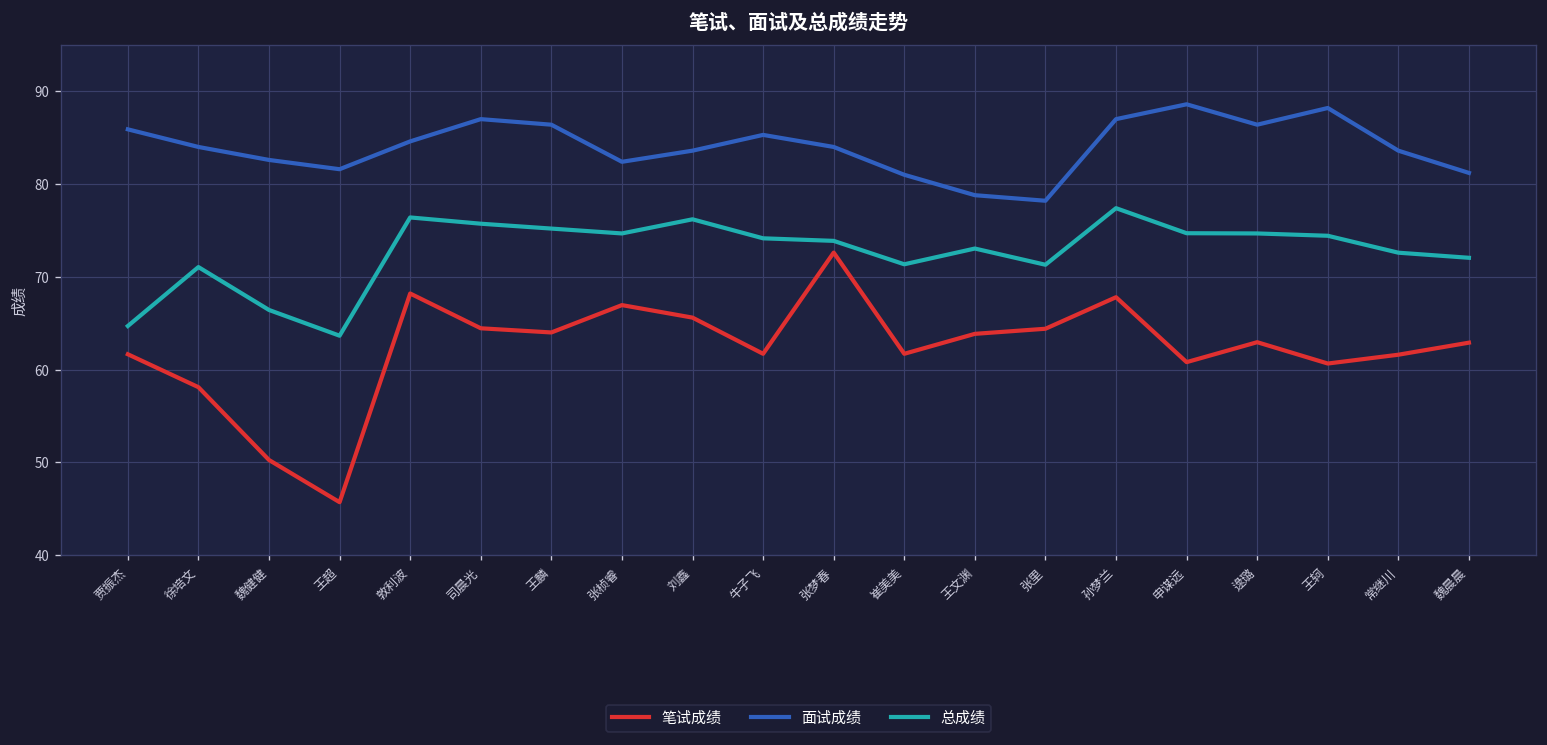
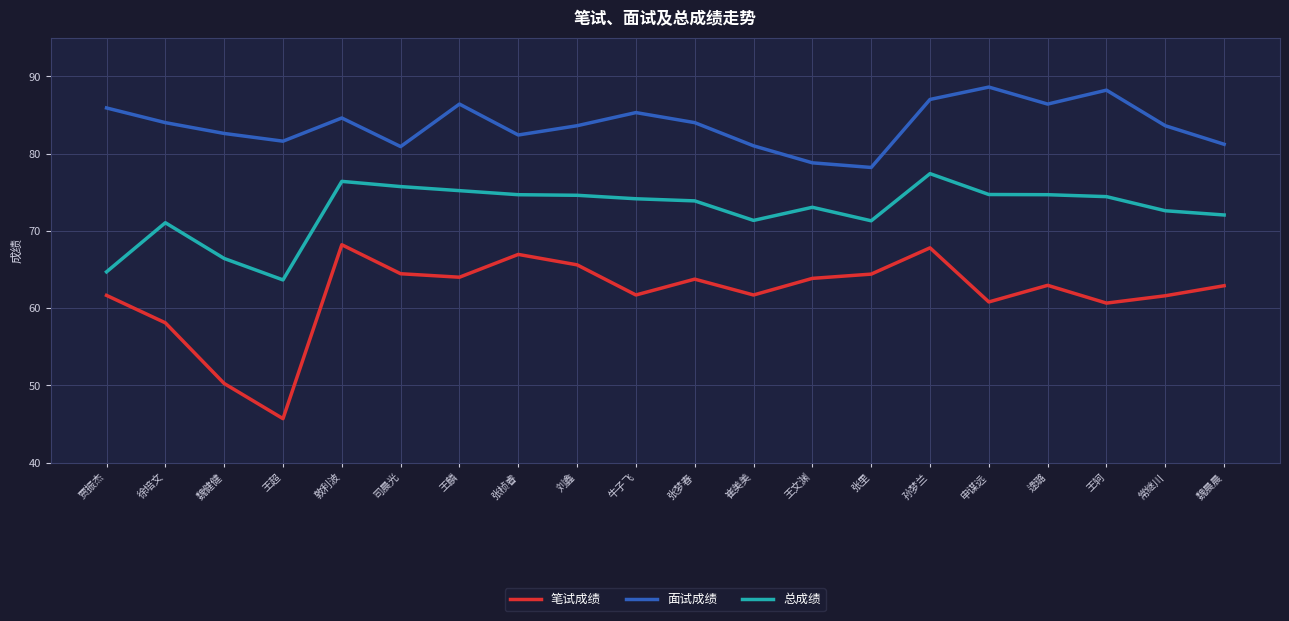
面试成绩, 司晨光: 87 -> 81
总成绩, 刘鑫: 76 -> 75
笔试成绩, 张梦春: 73 -> 64
